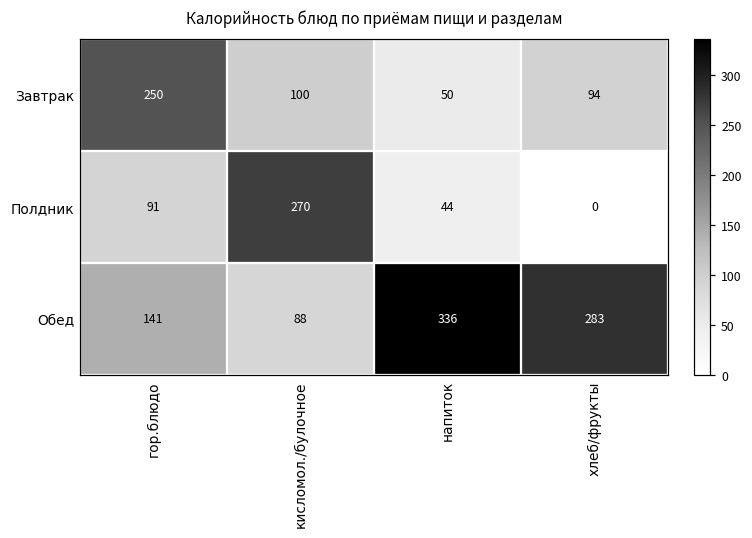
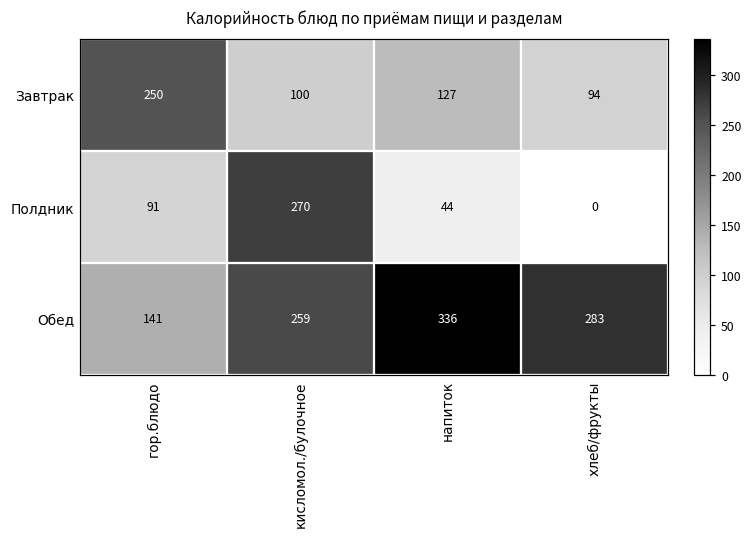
Завтрак, напиток: 50 -> 127
Обед, кисломол./булочное: 88 -> 259
